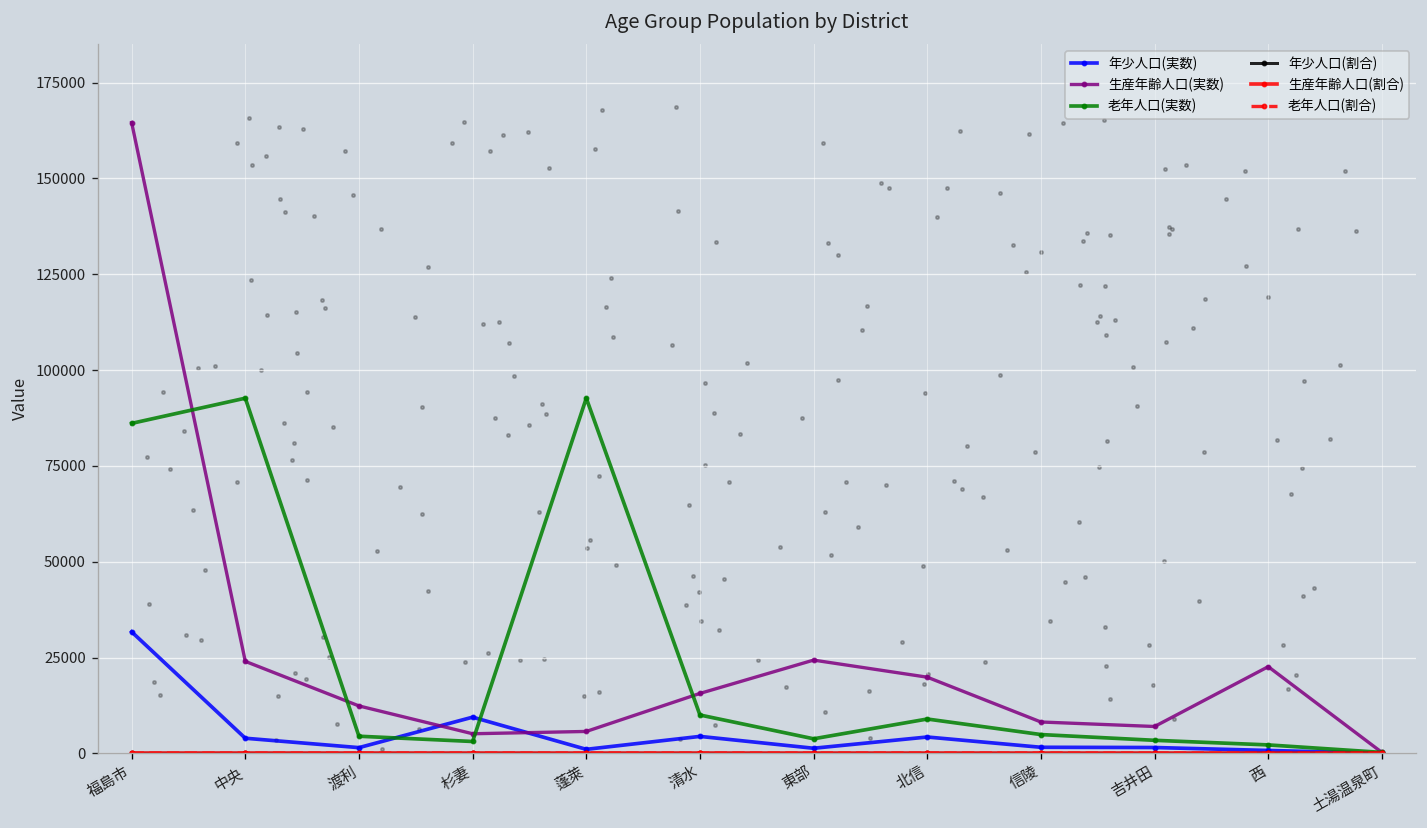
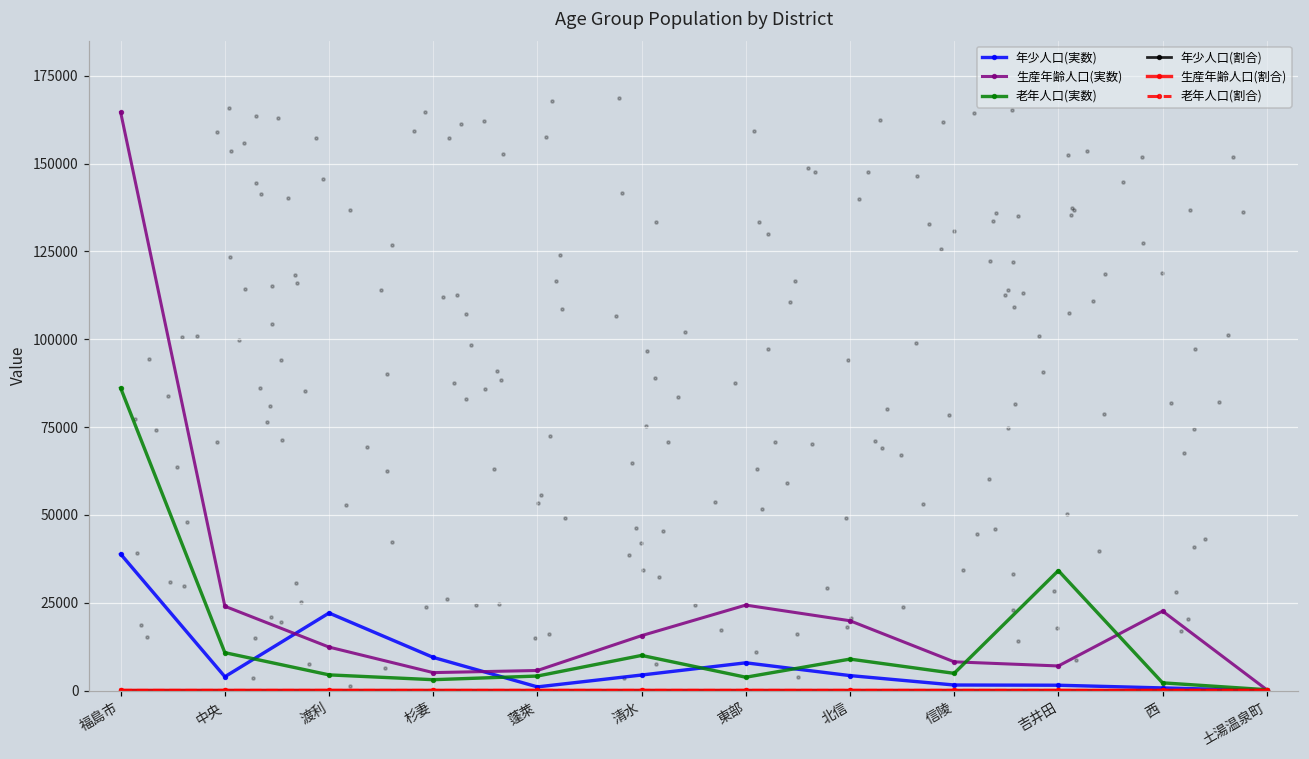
年少人口(実数), 福島市: 32000 -> 39000
老年人口(実数), 中央: 93000 -> 11000
年少人口(実数), 渡利: 1000 -> 22000
老年人口(実数), 蓬萊: 93000 -> 4000
年少人口(実数), 東部: 1000 -> 8000
老年人口(実数), 吉井田: 3000 -> 34000
